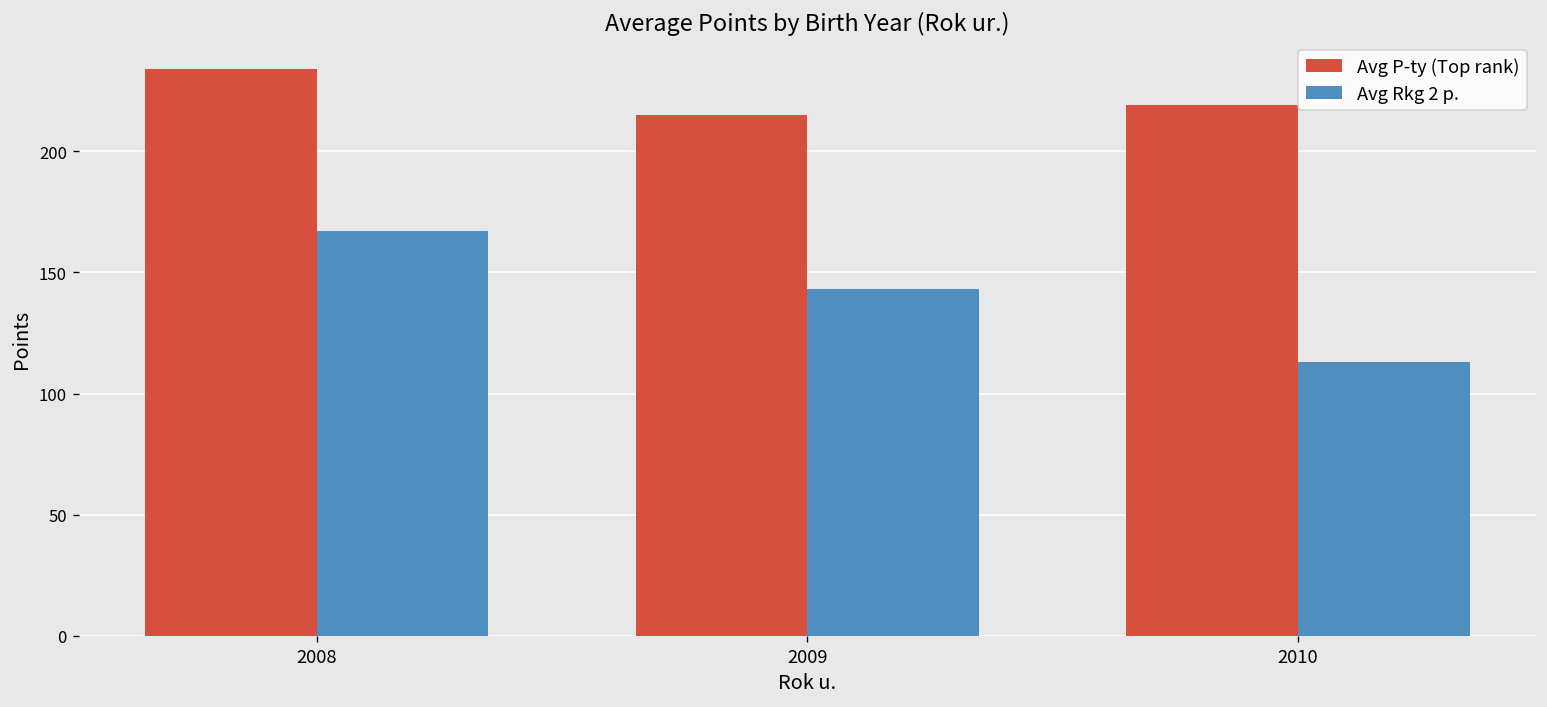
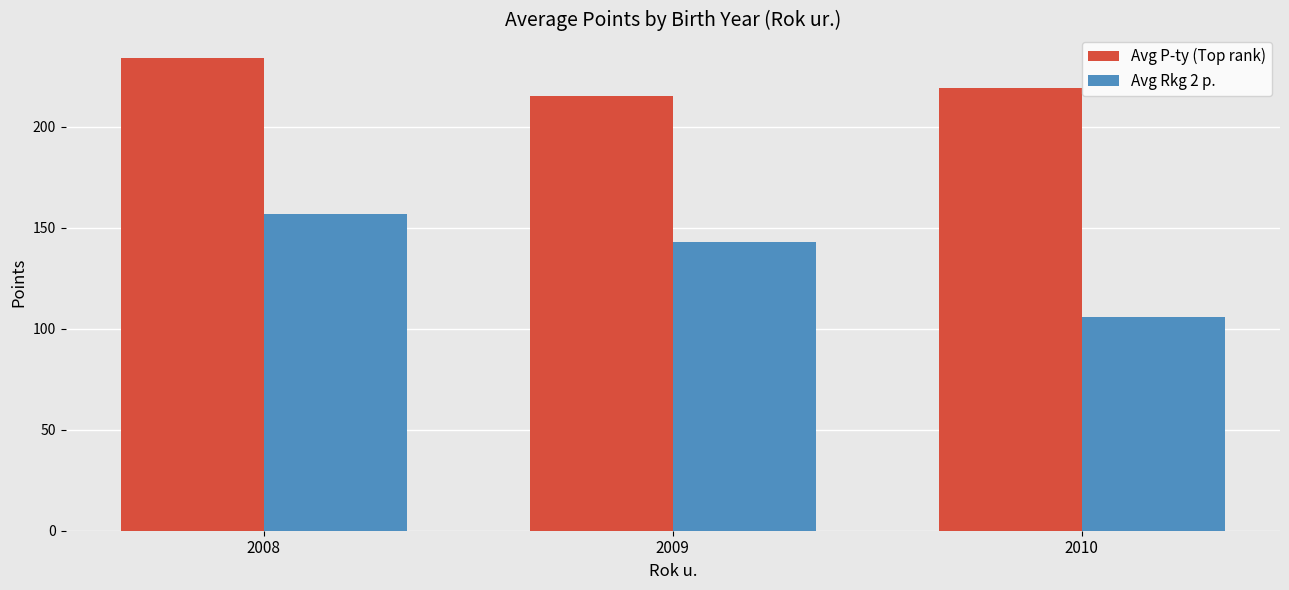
Avg Rkg 2 p., 2008: 167 -> 157
Avg Rkg 2 p., 2010: 113 -> 106
